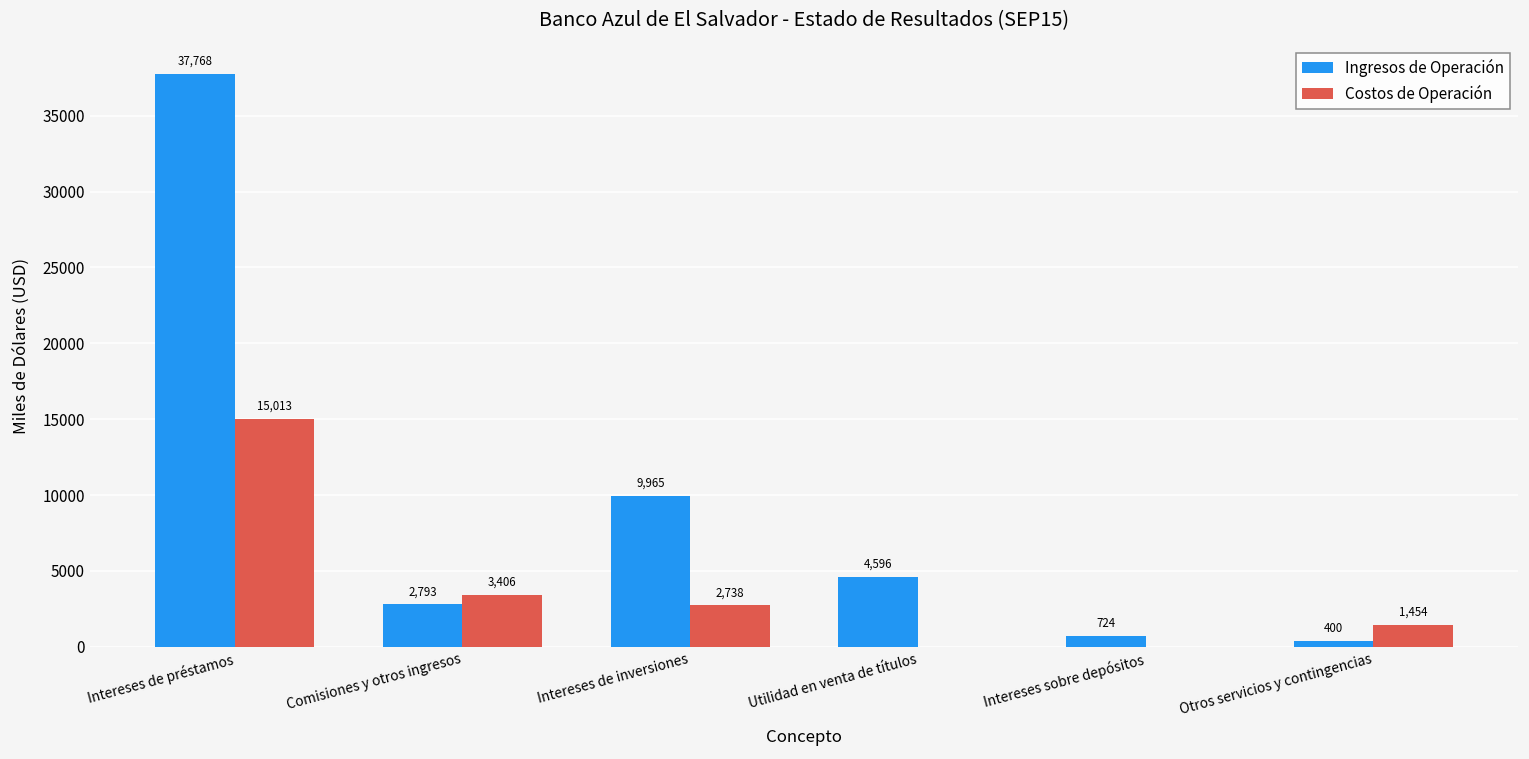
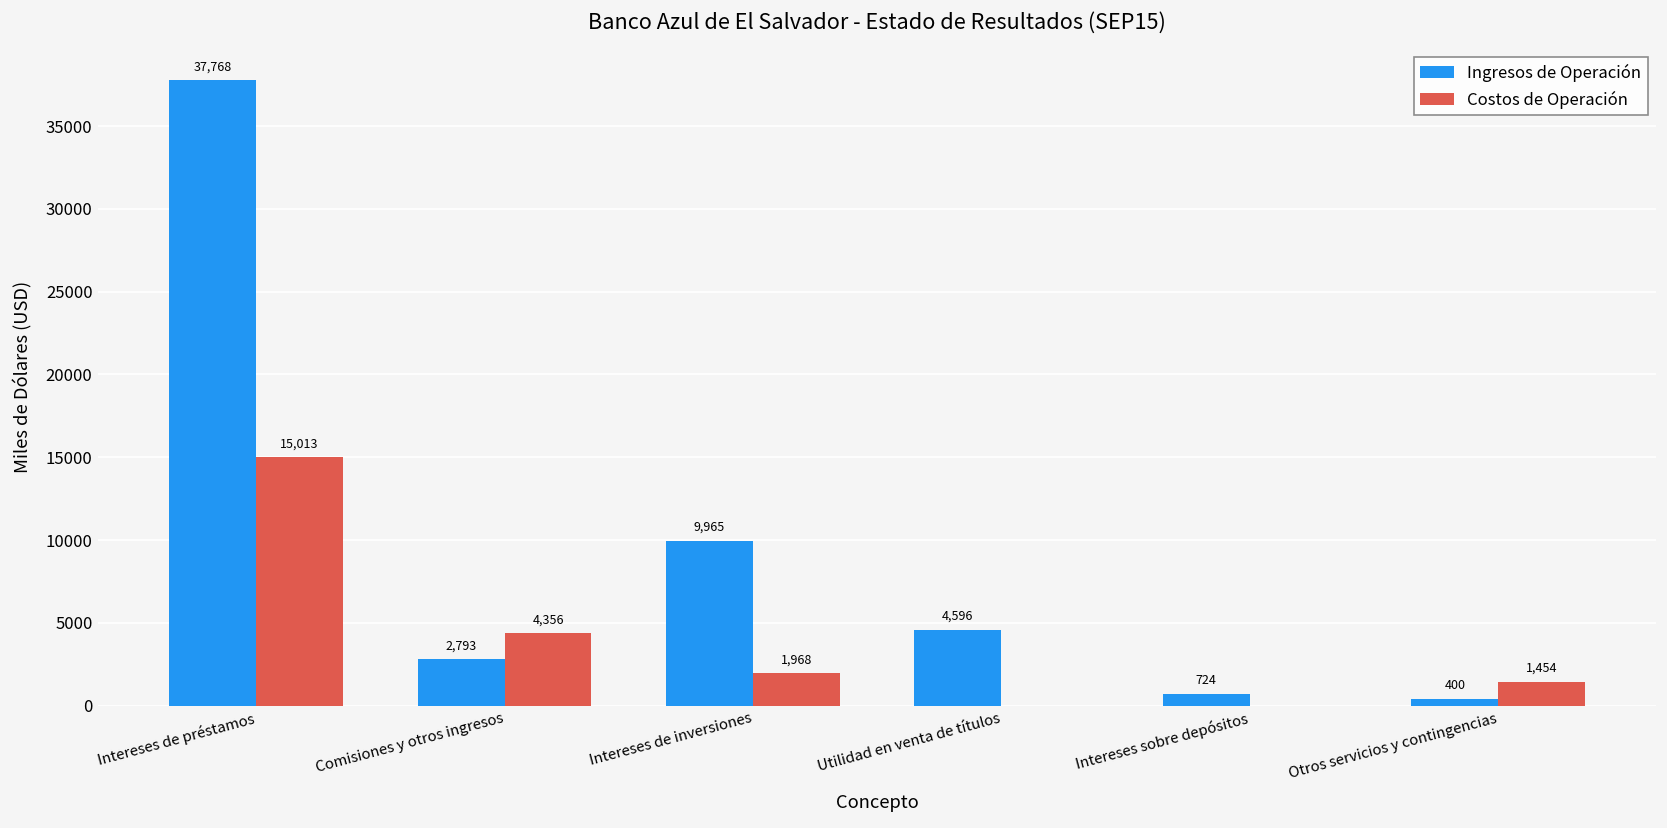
Costos de Operación, Comisiones y otros ingresos: 3,406 -> 4,356
Costos de Operación, Intereses de inversiones: 2,738 -> 1,968
